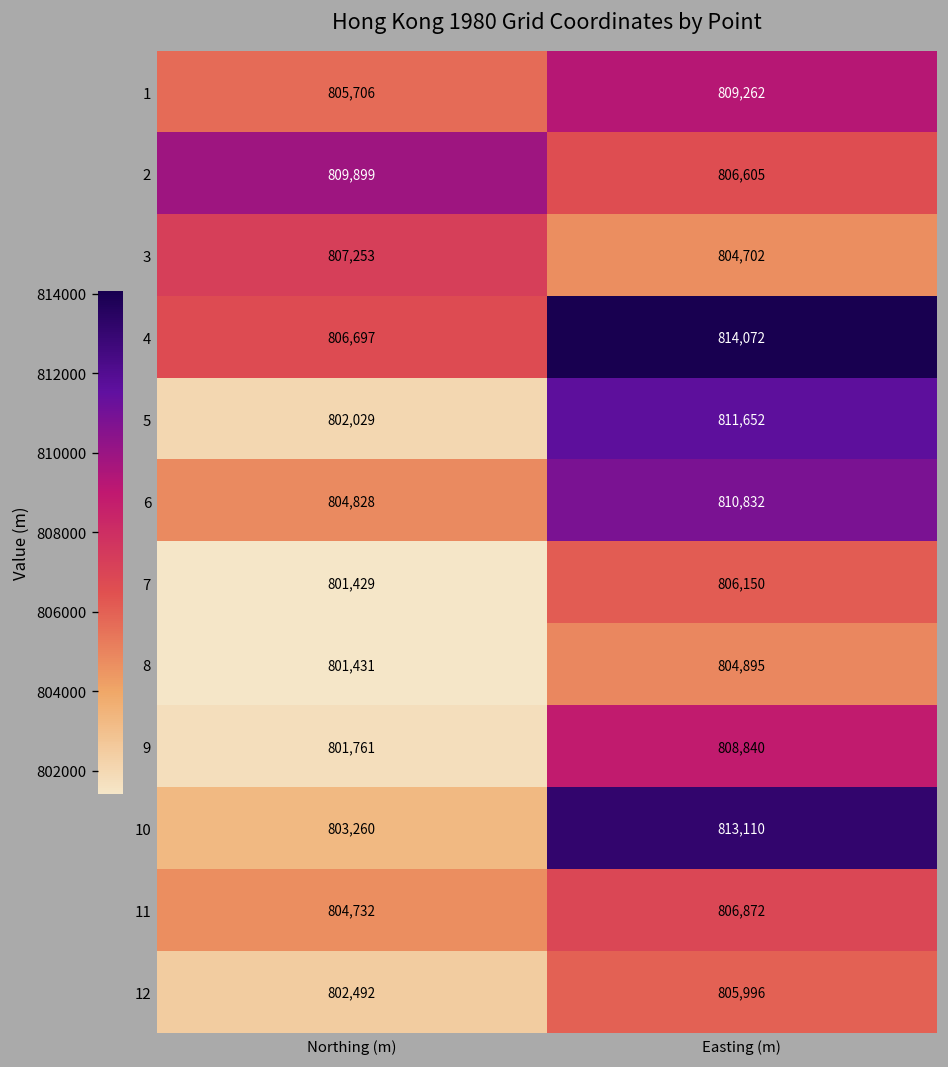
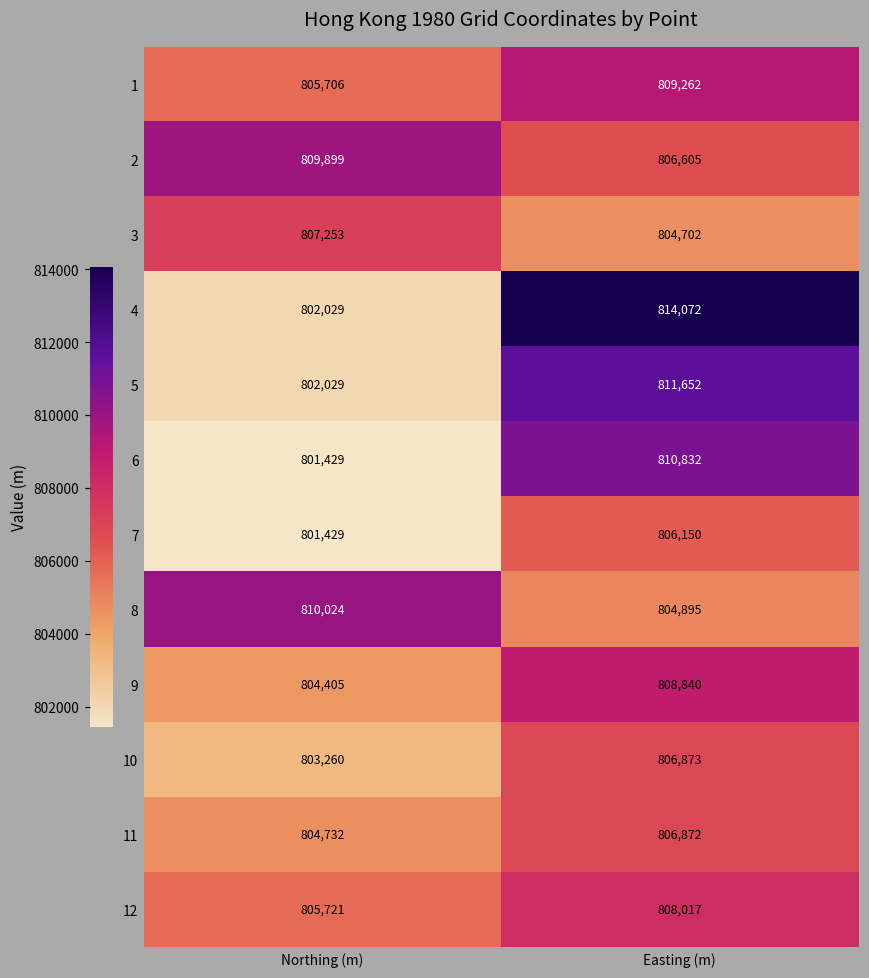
4, Northing (m): 806,697 -> 802,029
6, Northing (m): 804,828 -> 801,429
8, Northing (m): 801,431 -> 810,024
9, Northing (m): 801,761 -> 804,405
10, Easting (m): 813,110 -> 806,873
12, Northing (m): 802,492 -> 805,721
12, Easting (m): 805,996 -> 808,017
